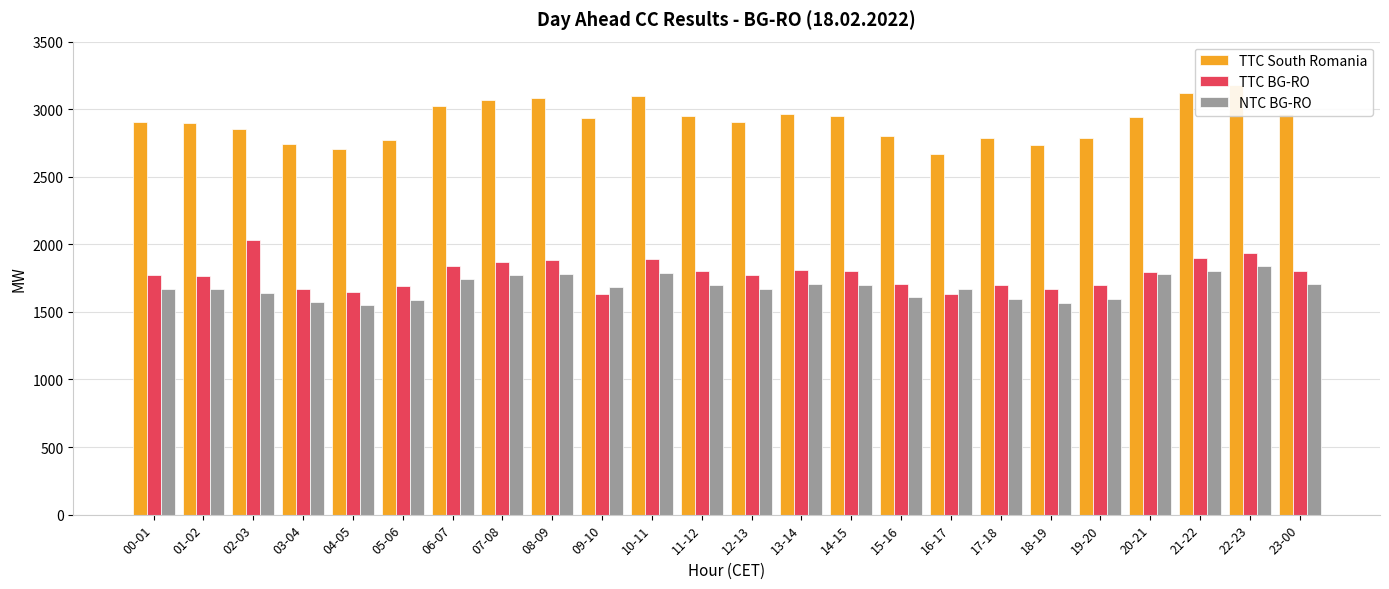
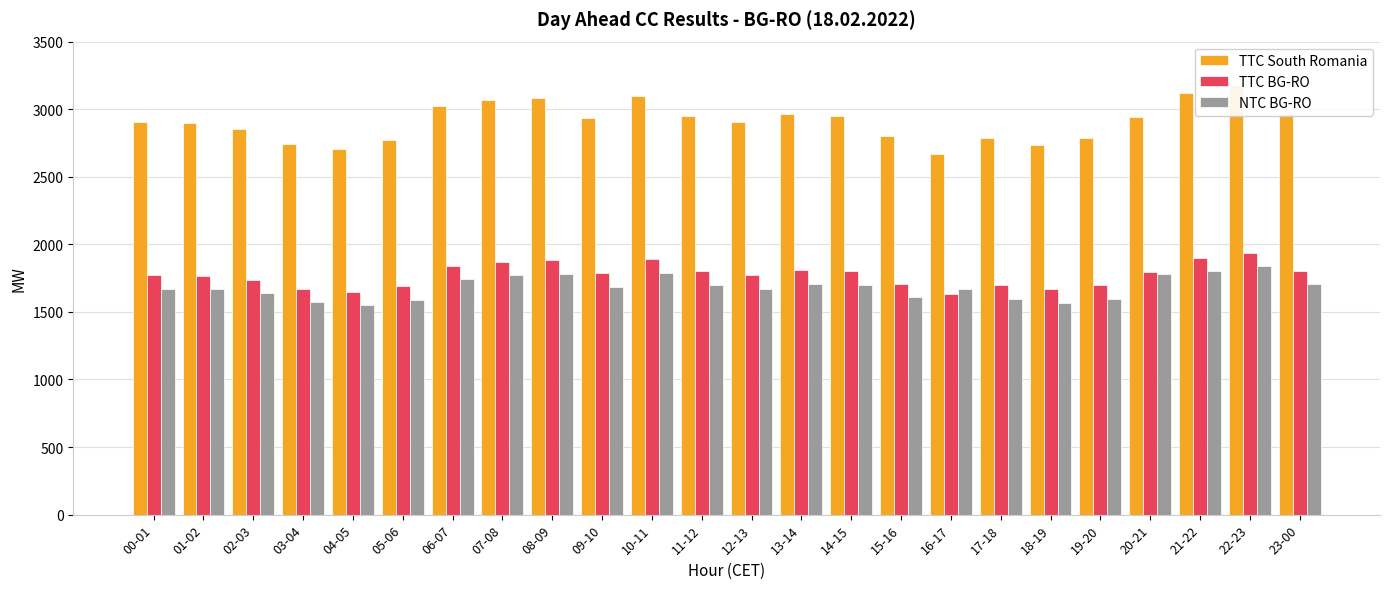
TTC BG-RO, 02-03: 2030 -> 1740
TTC BG-RO, 09-10: 1630 -> 1790
